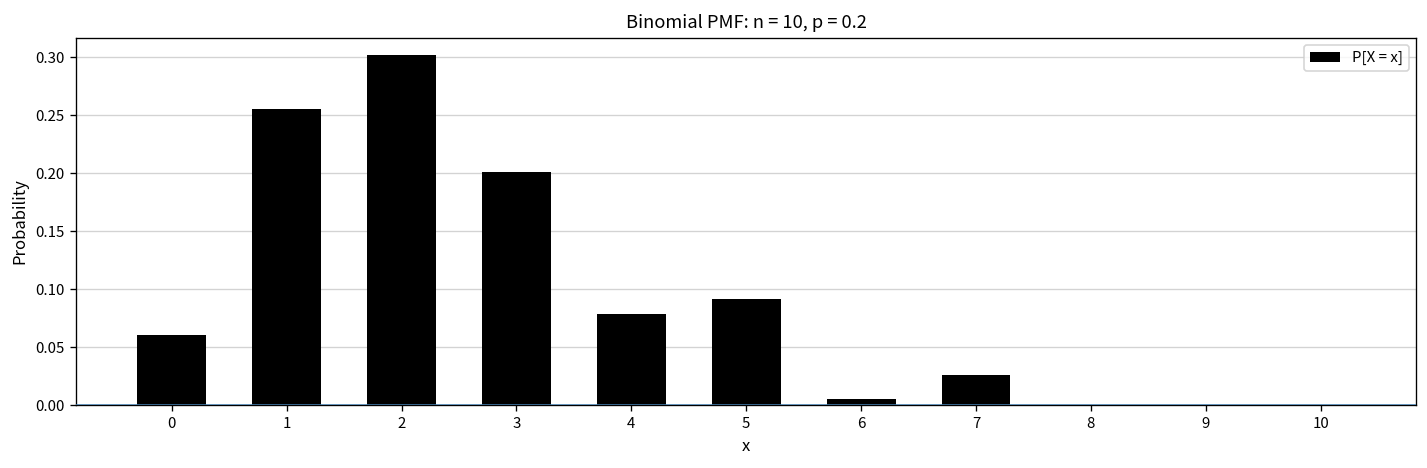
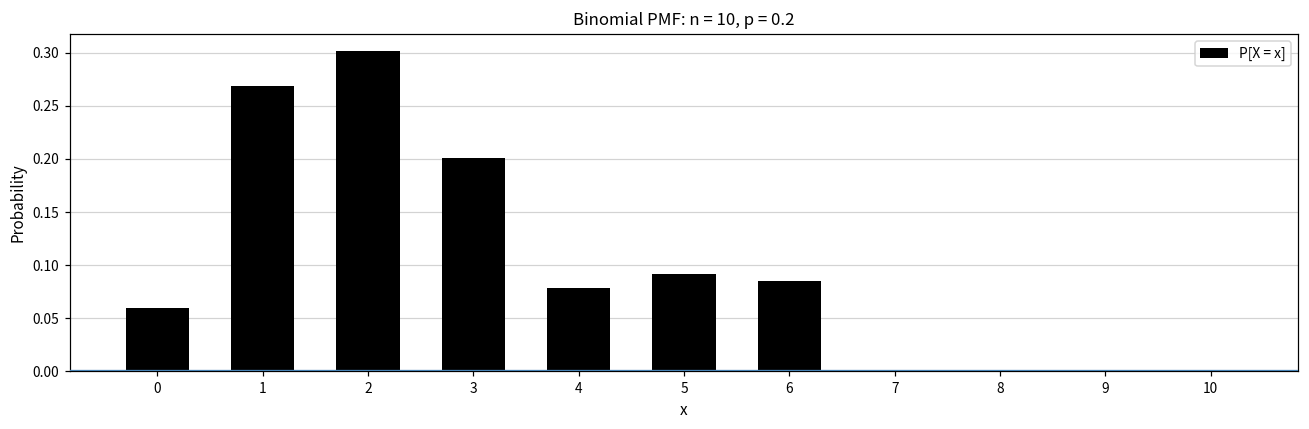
1: 0.26 -> 0.27
6: 0.01 -> 0.09
7: 0.03 -> 0.00
